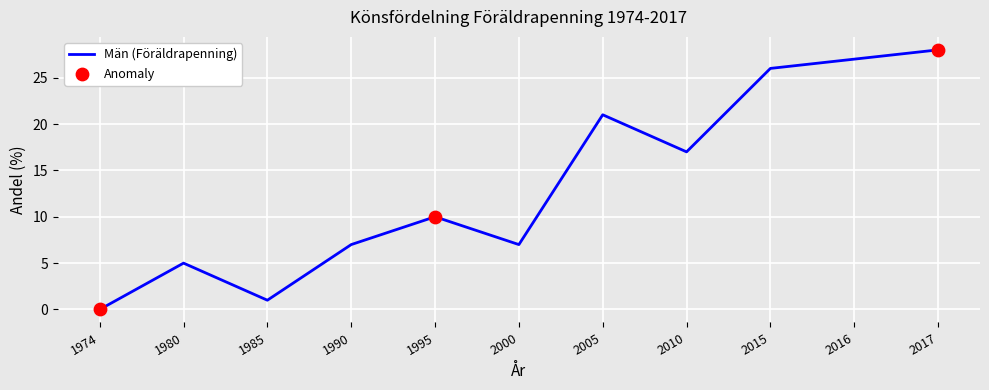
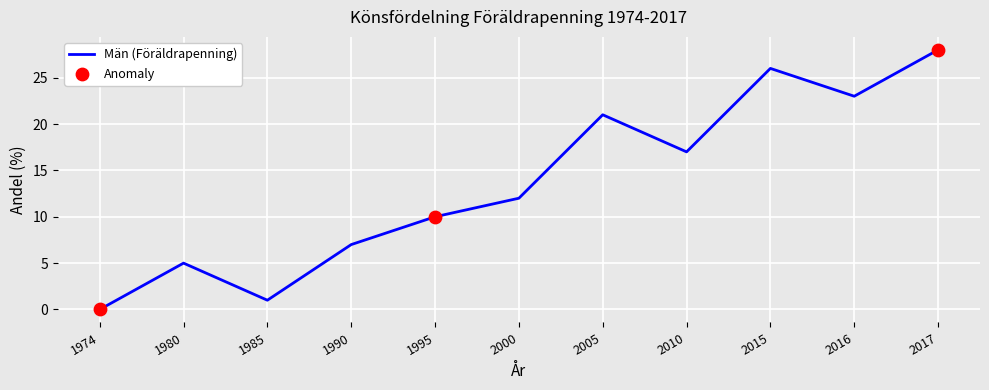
Män (Föräldrapenning), 2000: 7 -> 12
Män (Föräldrapenning), 2016: 27 -> 23
